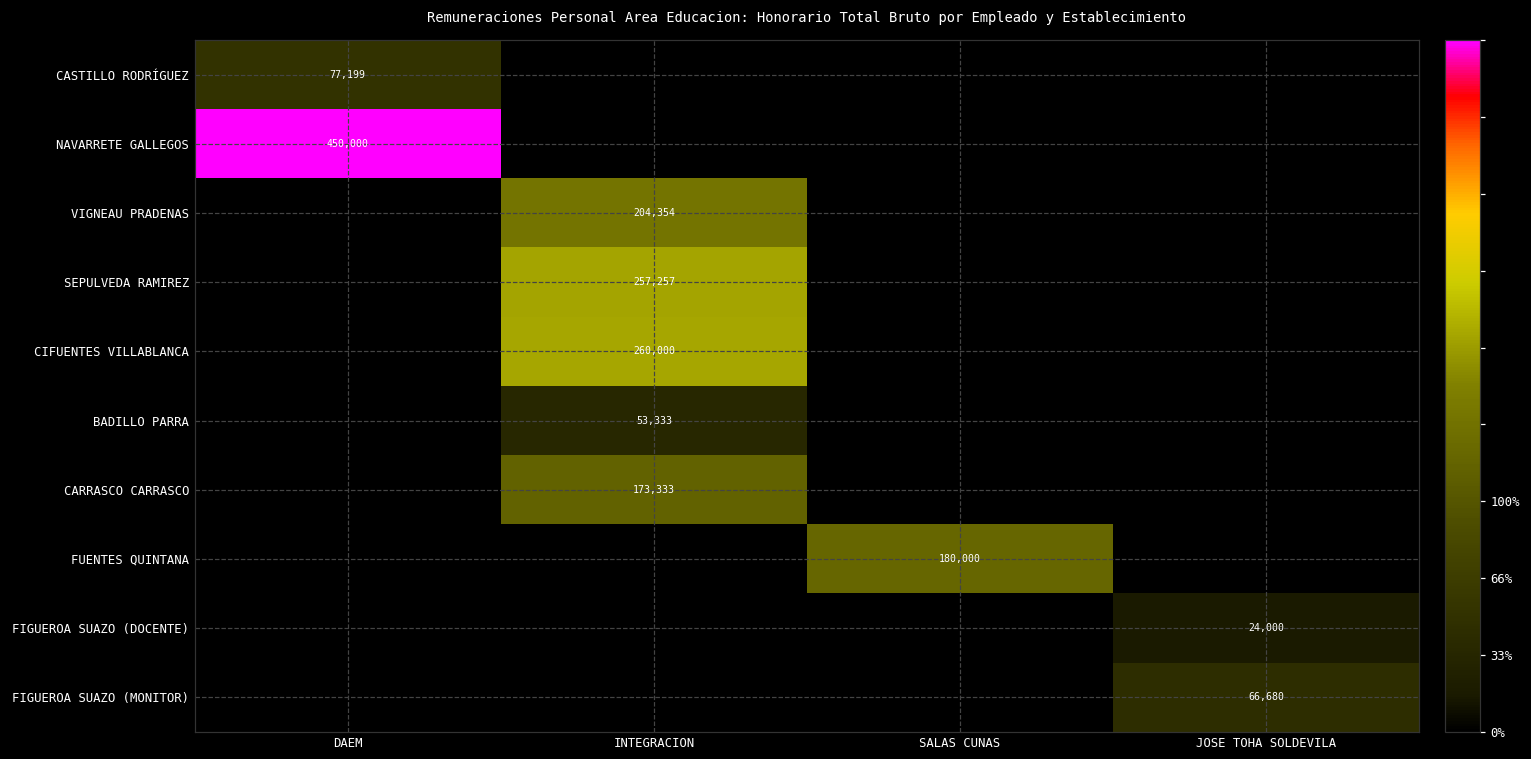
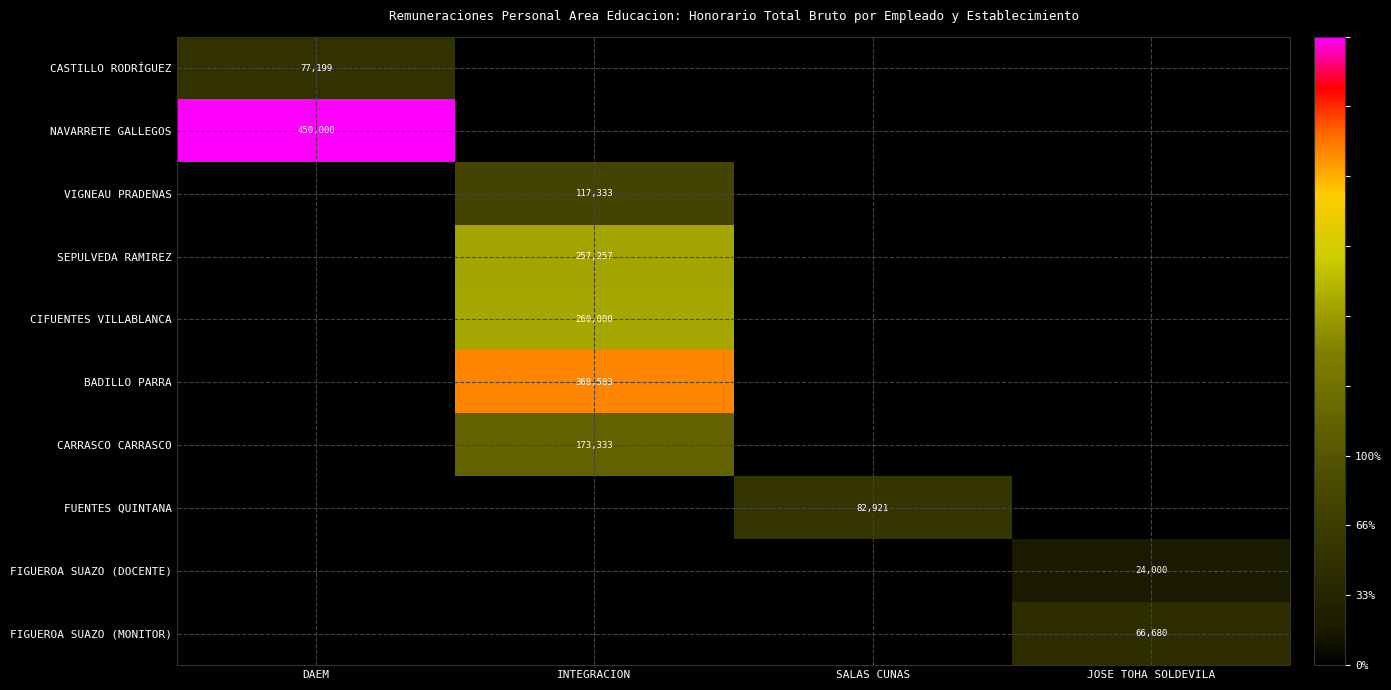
VIGNEAU PRADENAS, INTEGRACION: 204,354 -> 117,333
BADILLO PARRA, INTEGRACION: 53,333 -> 368,583
FUENTES QUINTANA, SALAS CUNAS: 180,000 -> 82,921
